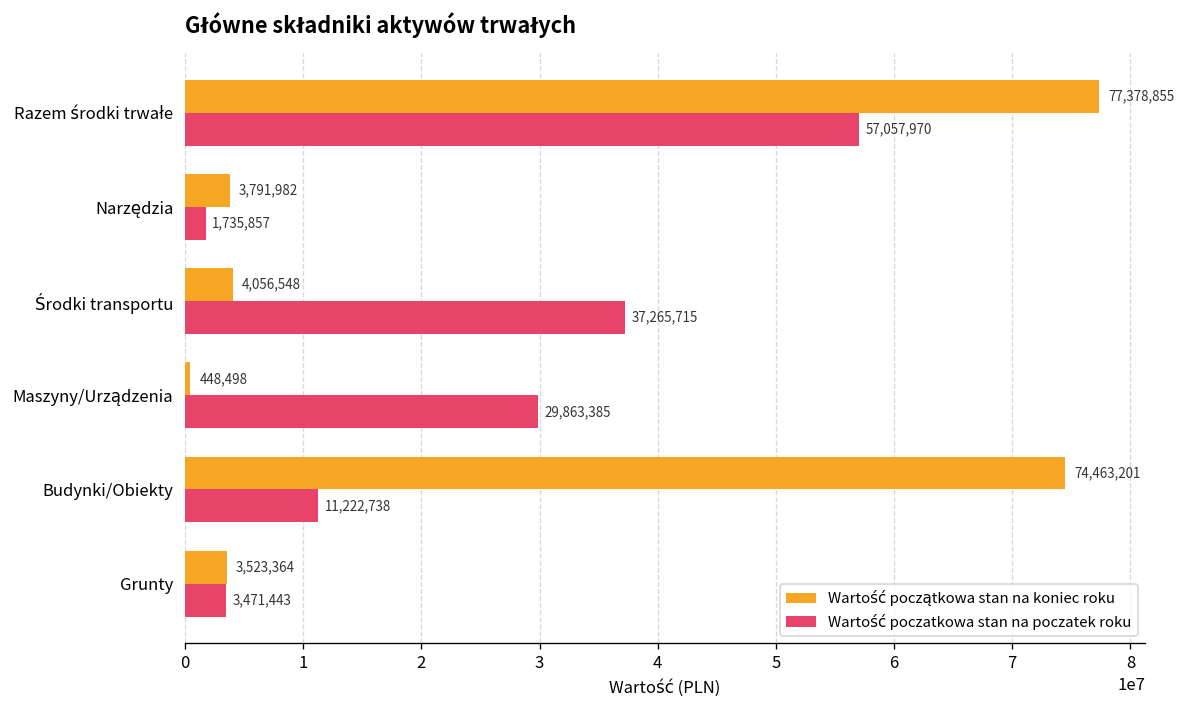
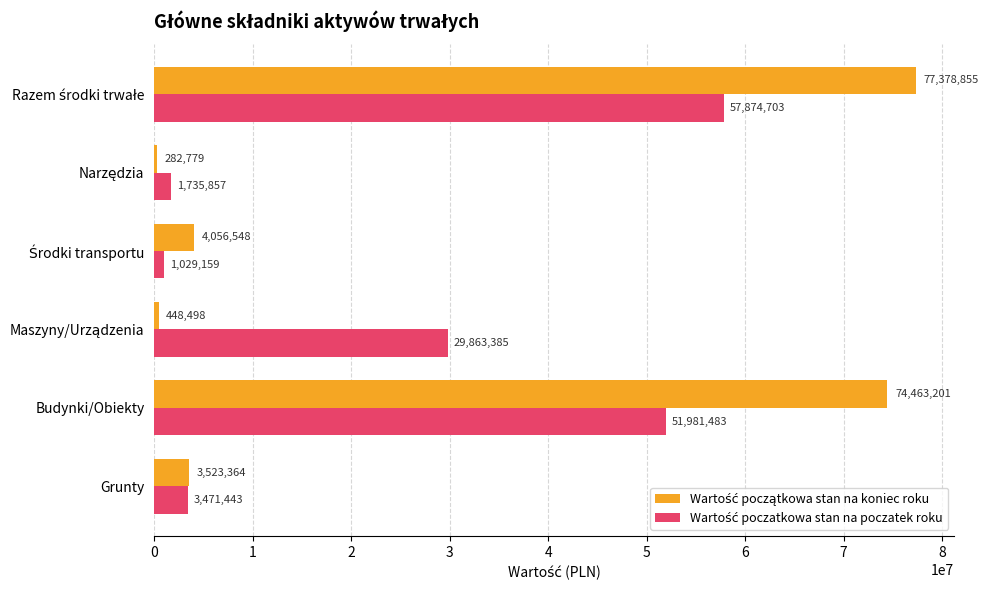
Wartość poczatkowa stan na poczatek roku, Razem środki trwałe: 57,057,970 -> 57,874,703
Wartość początkowa stan na koniec roku, Narzędzia: 3,791,982 -> 282,779
Wartość poczatkowa stan na poczatek roku, Środki transportu: 37,265,715 -> 1,029,159
Wartość poczatkowa stan na poczatek roku, Budynki/Obiekty: 11,222,738 -> 51,981,483
